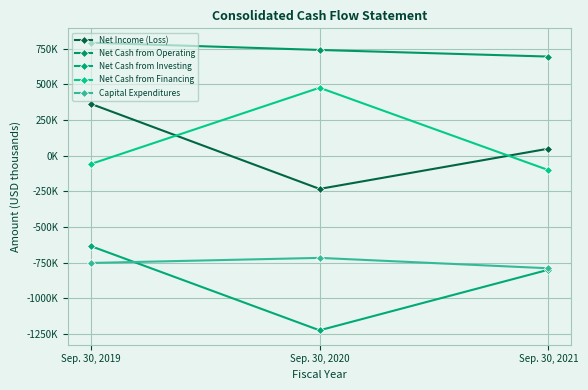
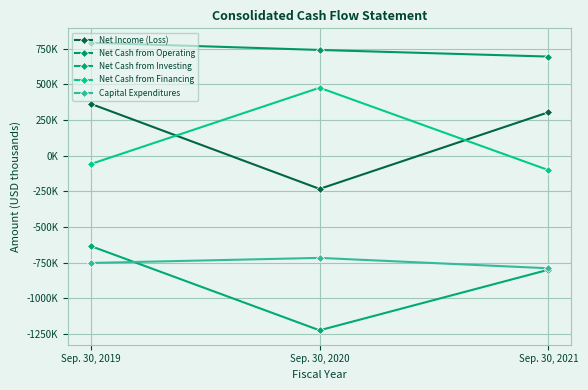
Net Income (Loss), Sep. 30, 2021: 50000 -> 300000
